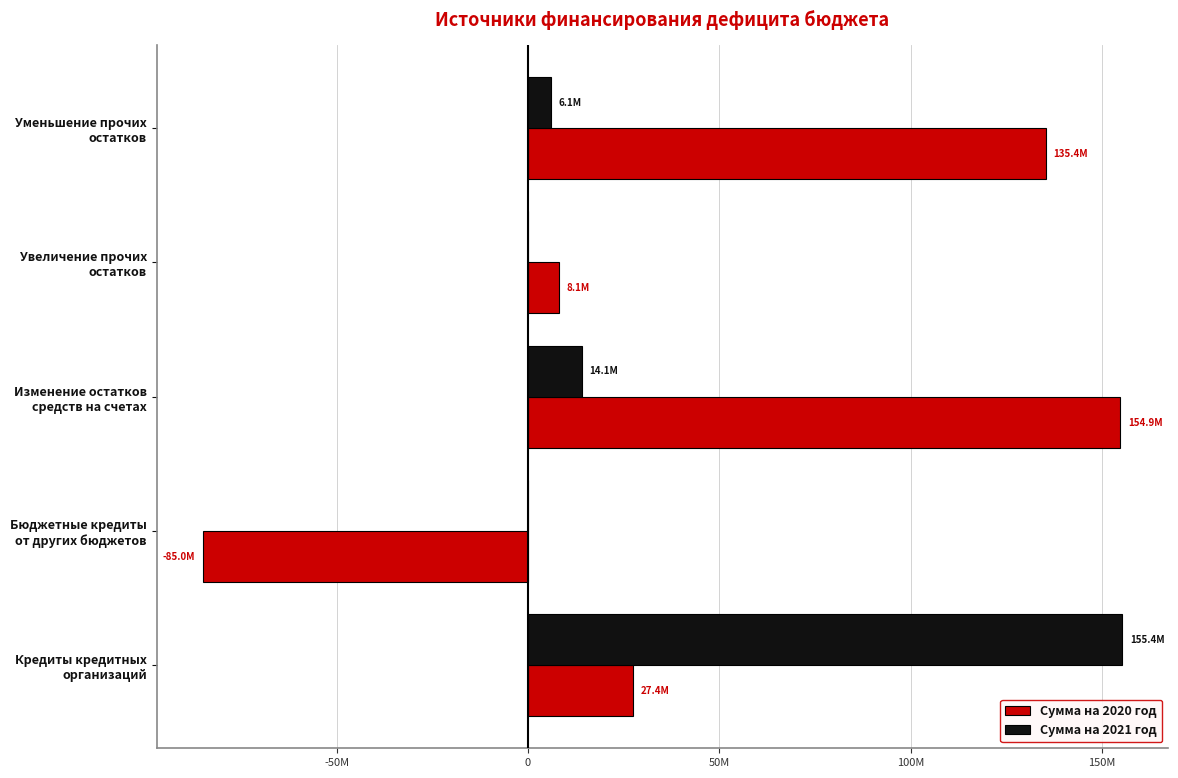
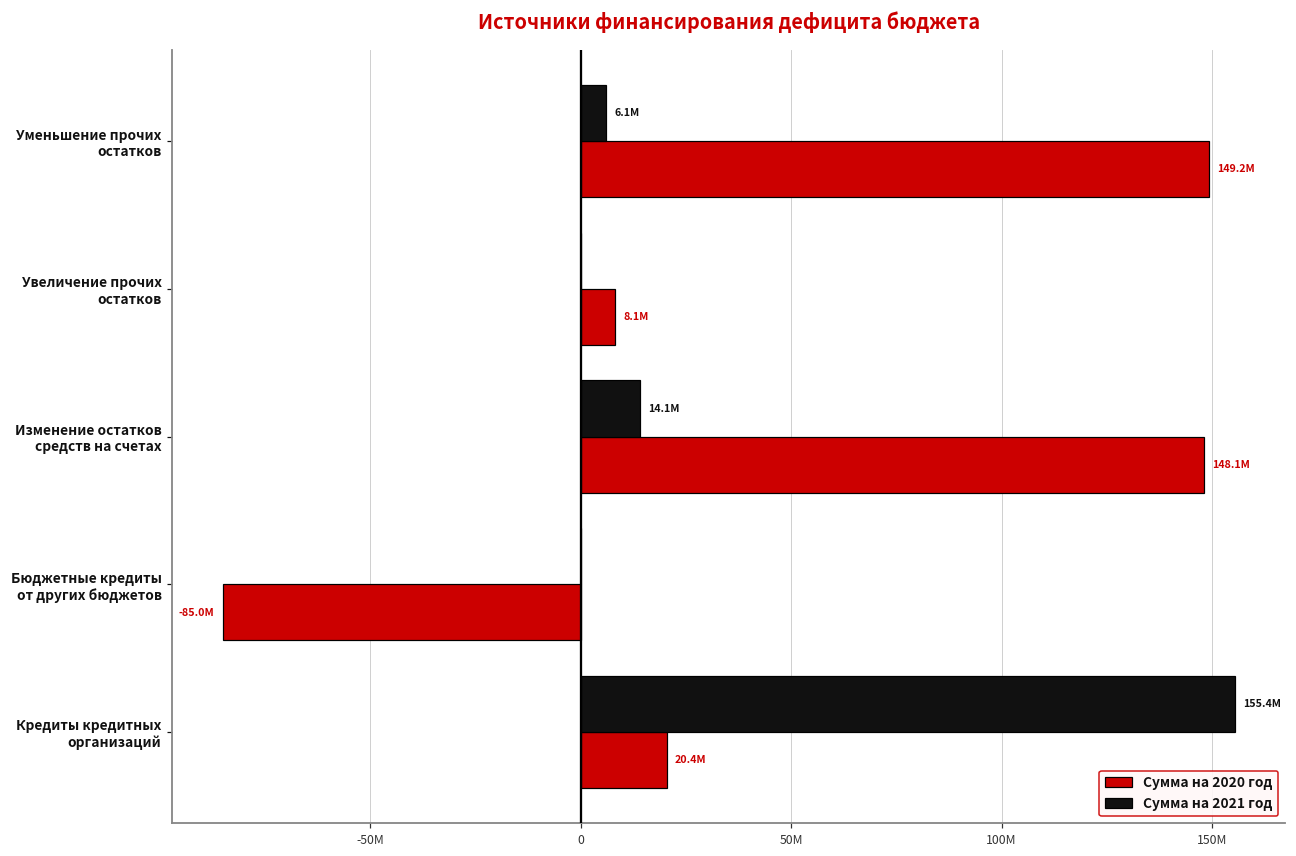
Сумма на 2020 год, Уменьшение прочих остатков: 135.4M -> 149.2M
Сумма на 2020 год, Изменение остатков средств на счетах: 154.9M -> 148.1M
Сумма на 2020 год, Кредиты кредитных организаций: 27.4M -> 20.4M
